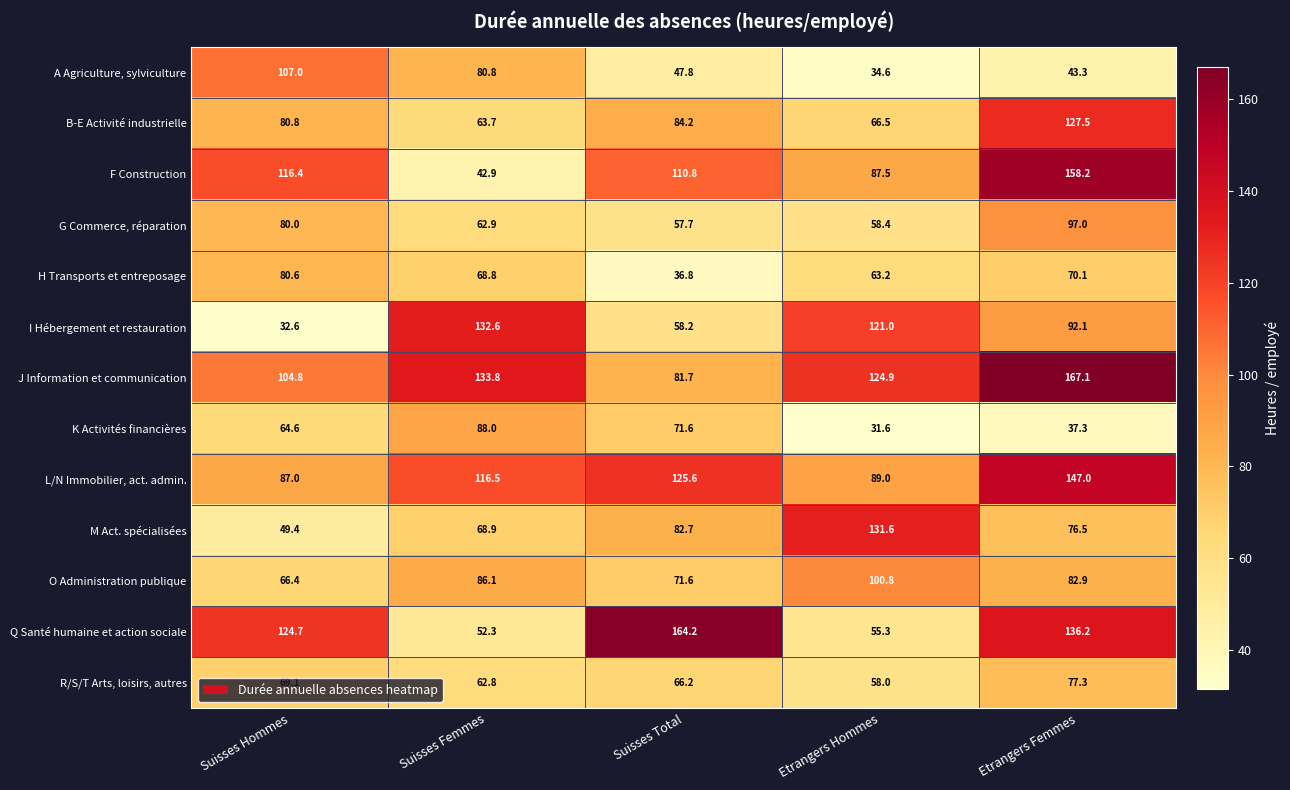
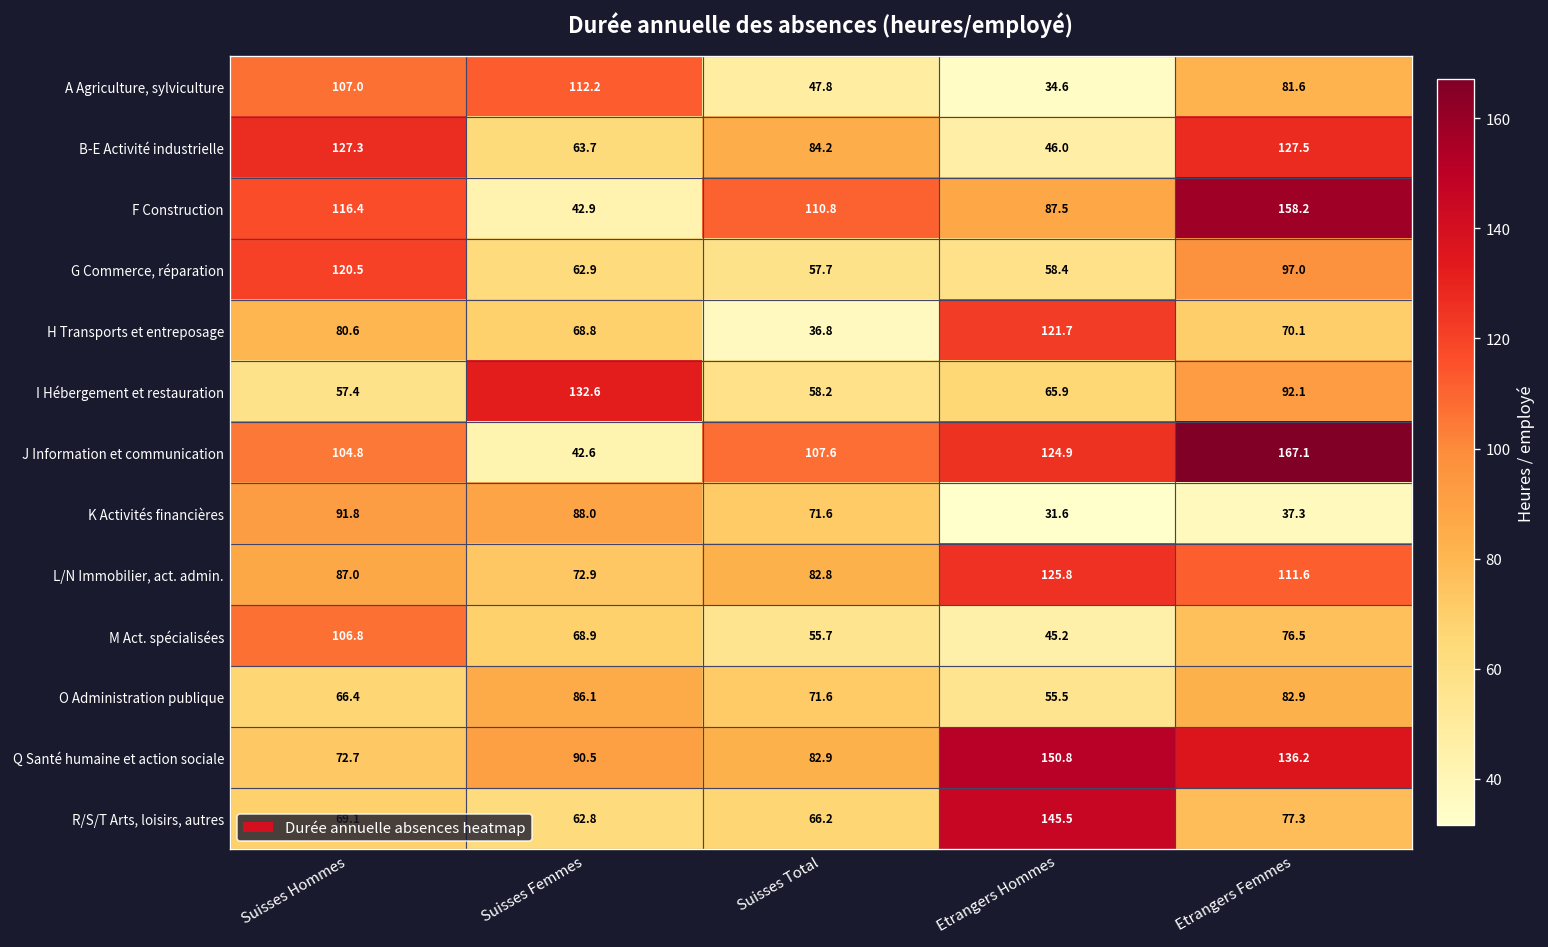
A Agriculture, sylviculture, Suisses Femmes: 80.8 -> 112.2
A Agriculture, sylviculture, Etrangers Femmes: 43.3 -> 81.6
B-E Activité industrielle, Suisses Hommes: 80.8 -> 127.3
B-E Activité industrielle, Etrangers Hommes: 66.5 -> 46.0
G Commerce, réparation, Suisses Hommes: 80.0 -> 120.5
H Transports et entreposage, Etrangers Hommes: 63.2 -> 121.7
I Hébergement et restauration, Suisses Hommes: 32.6 -> 57.4
I Hébergement et restauration, Etrangers Hommes: 121.0 -> 65.9
J Information et communication, Suisses Femmes: 133.8 -> 42.6
J Information et communication, Suisses Total: 81.7 -> 107.6
K Activités financières, Suisses Hommes: 64.6 -> 91.8
L/N Immobilier, act. admin., Suisses Femmes: 116.5 -> 72.9
L/N Immobilier, act. admin., Suisses Total: 125.6 -> 82.8
L/N Immobilier, act. admin., Etrangers Hommes: 89.0 -> 125.8
L/N Immobilier, act. admin., Etrangers Femmes: 147.0 -> 111.6
M Act. spécialisées, Suisses Hommes: 49.4 -> 106.8
M Act. spécialisées, Suisses Total: 82.7 -> 55.7
M Act. spécialisées, Etrangers Hommes: 131.6 -> 45.2
O Administration publique, Etrangers Hommes: 100.8 -> 55.5
Q Santé humaine et action sociale, Suisses Hommes: 124.7 -> 72.7
Q Santé humaine et action sociale, Suisses Femmes: 52.3 -> 90.5
Q Santé humaine et action sociale, Suisses Total: 164.2 -> 82.9
Q Santé humaine et action sociale, Etrangers Hommes: 55.3 -> 150.8
R/S/T Arts, loisirs, autres, Etrangers Hommes: 58.0 -> 145.5
